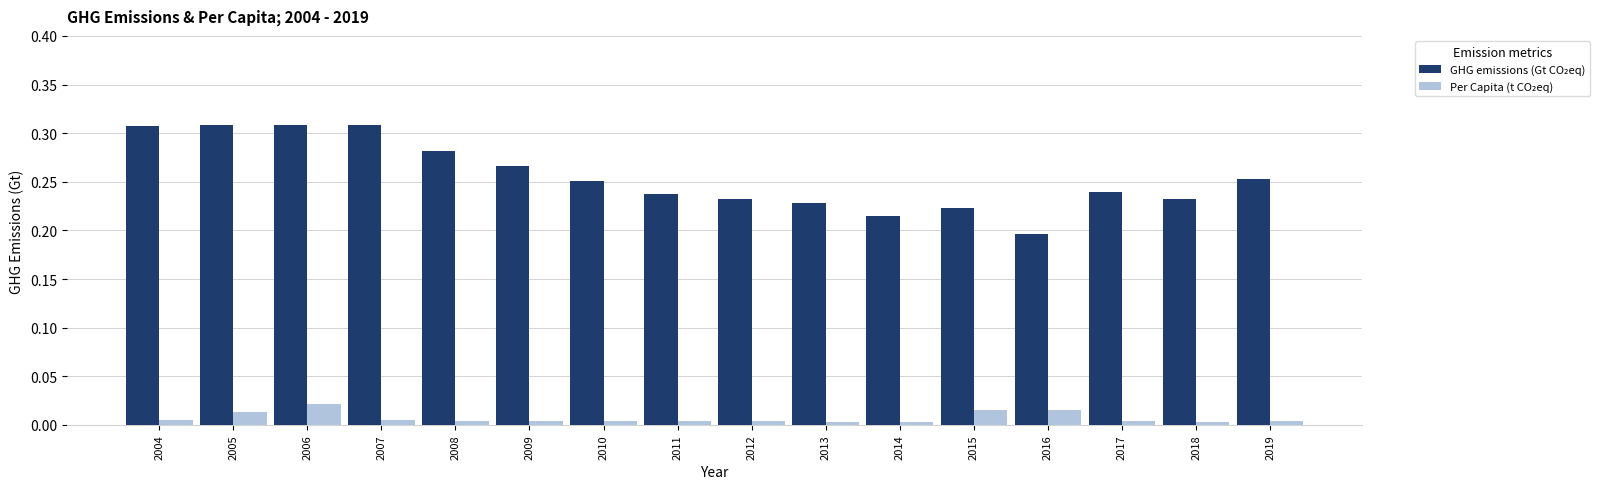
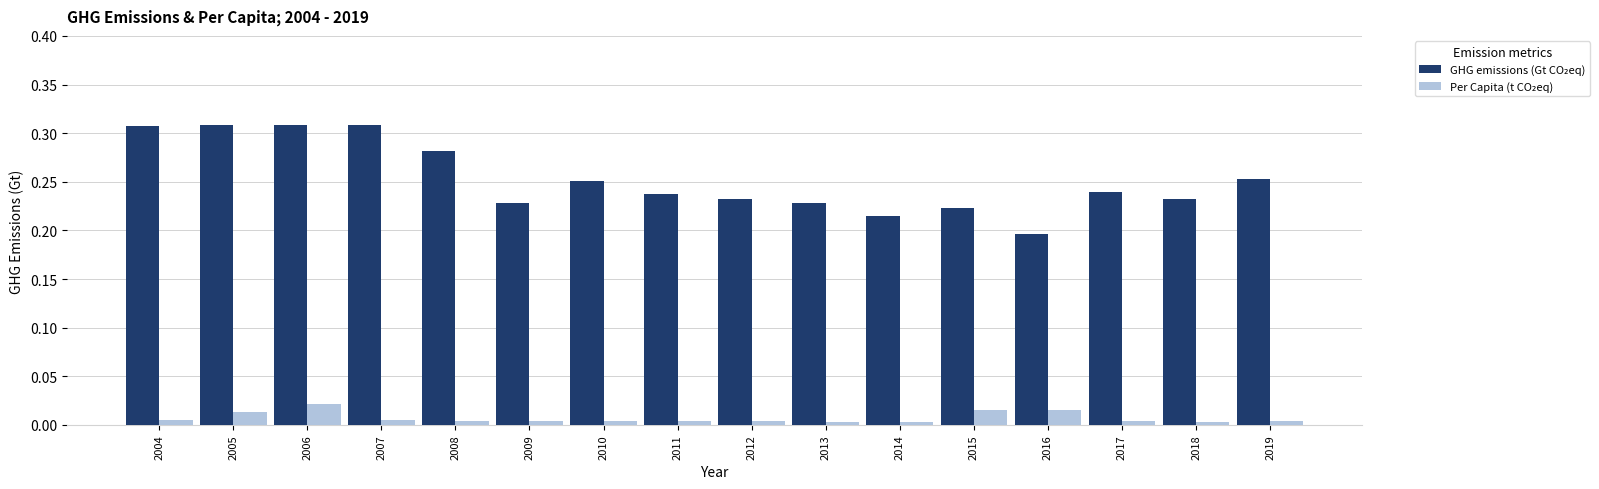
GHG emissions (Gt CO₂eq), 2009: 0.27 -> 0.23
